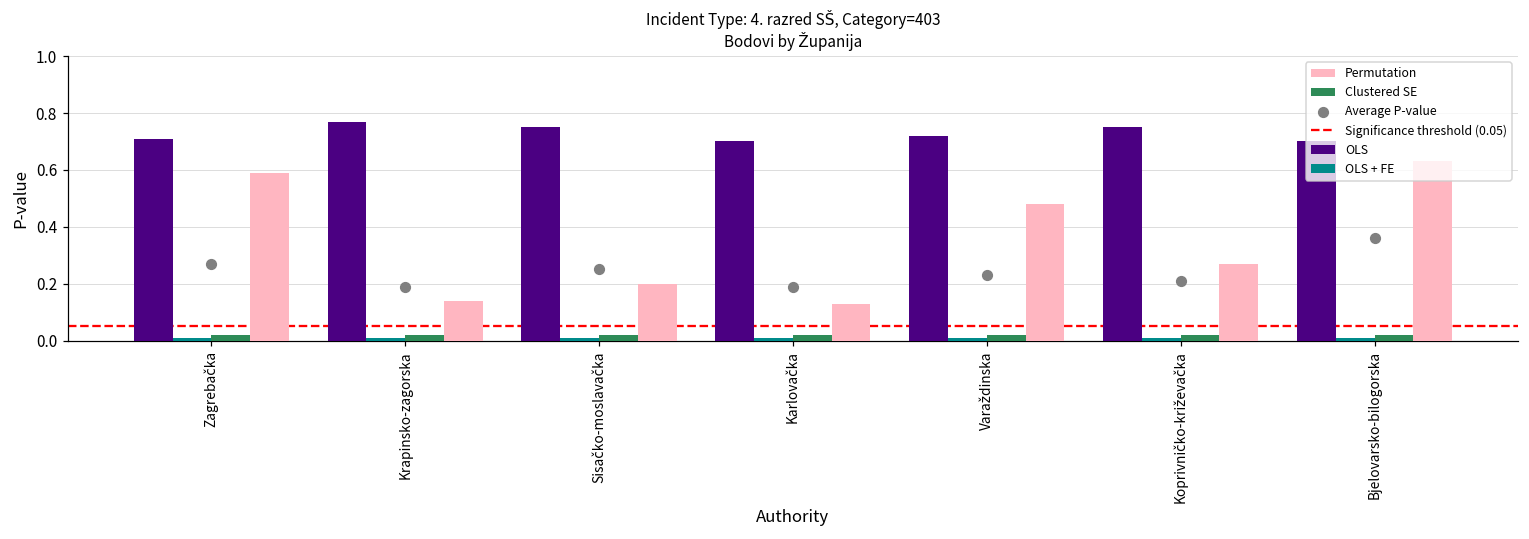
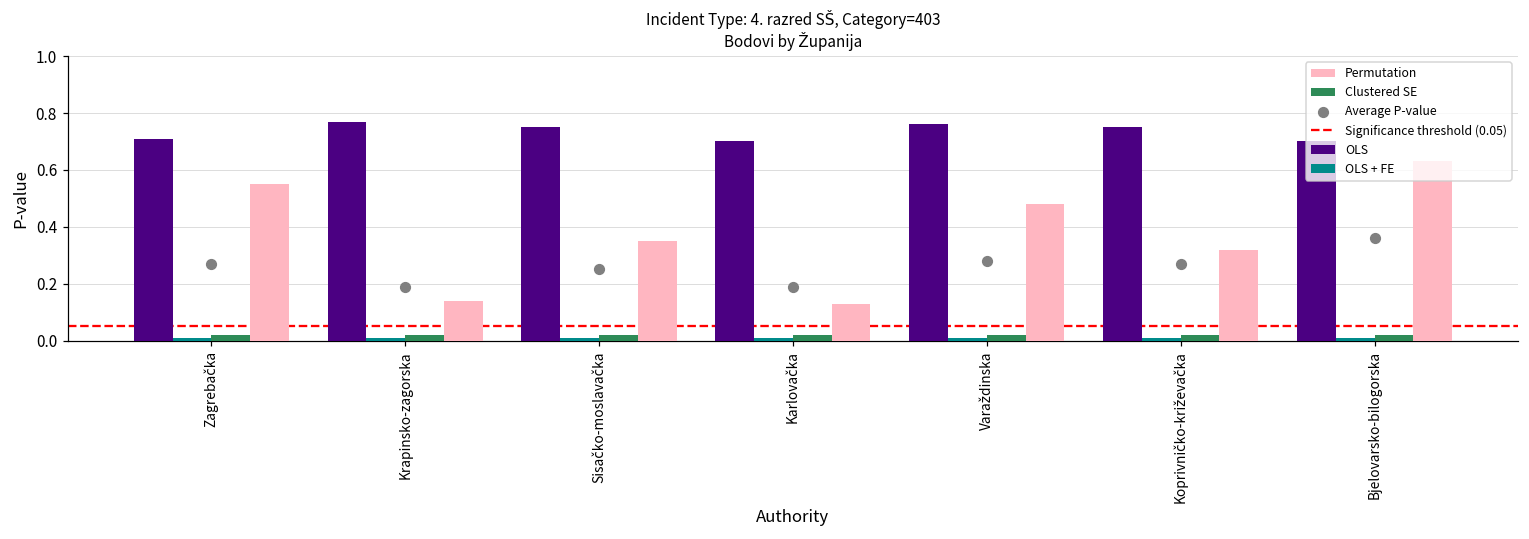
Permutation, Zagrebačka: 0.59 -> 0.55
Permutation, Sisačko-moslavačka: 0.20 -> 0.35
OLS, Varaždinska: 0.72 -> 0.76
Average P-value, Varaždinska: 0.23 -> 0.28
Average P-value, Koprivničko-križevačka: 0.21 -> 0.27
Permutation, Koprivničko-križevačka: 0.27 -> 0.32
